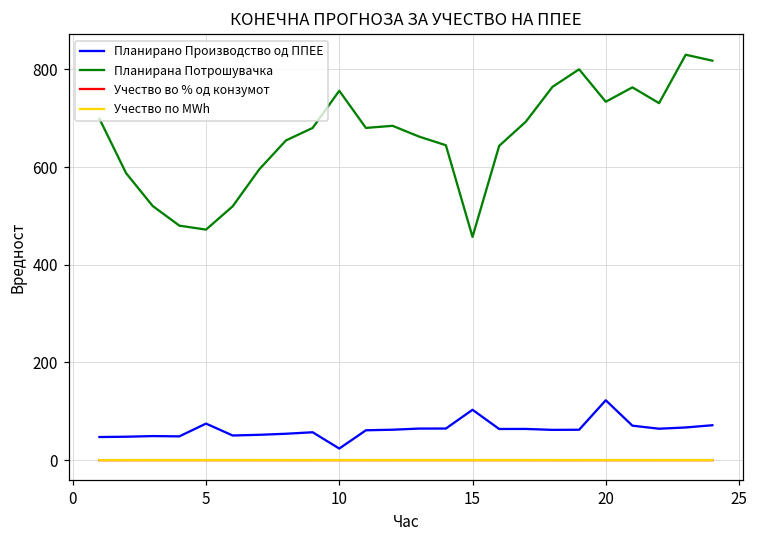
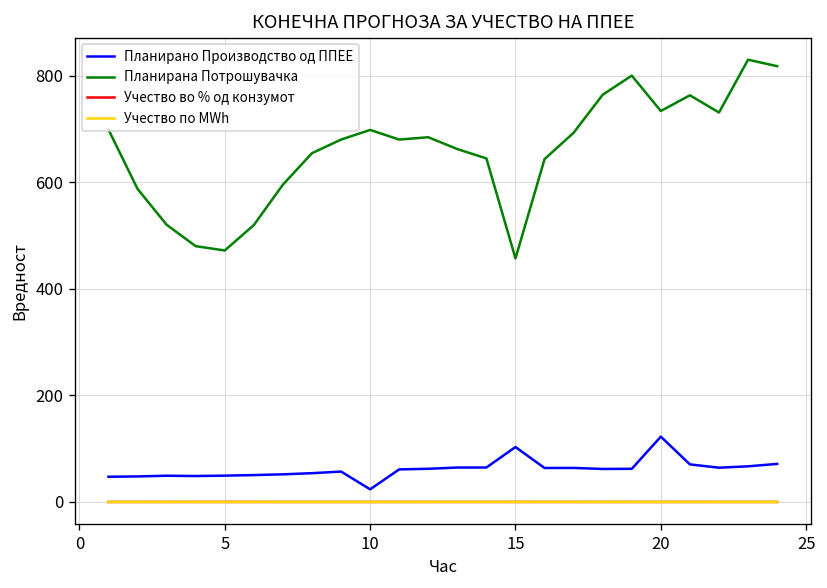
Планирано Производство од ППЕЕ, 5: 70 -> 50
Планирана Потрошувачка, 10: 760 -> 700
